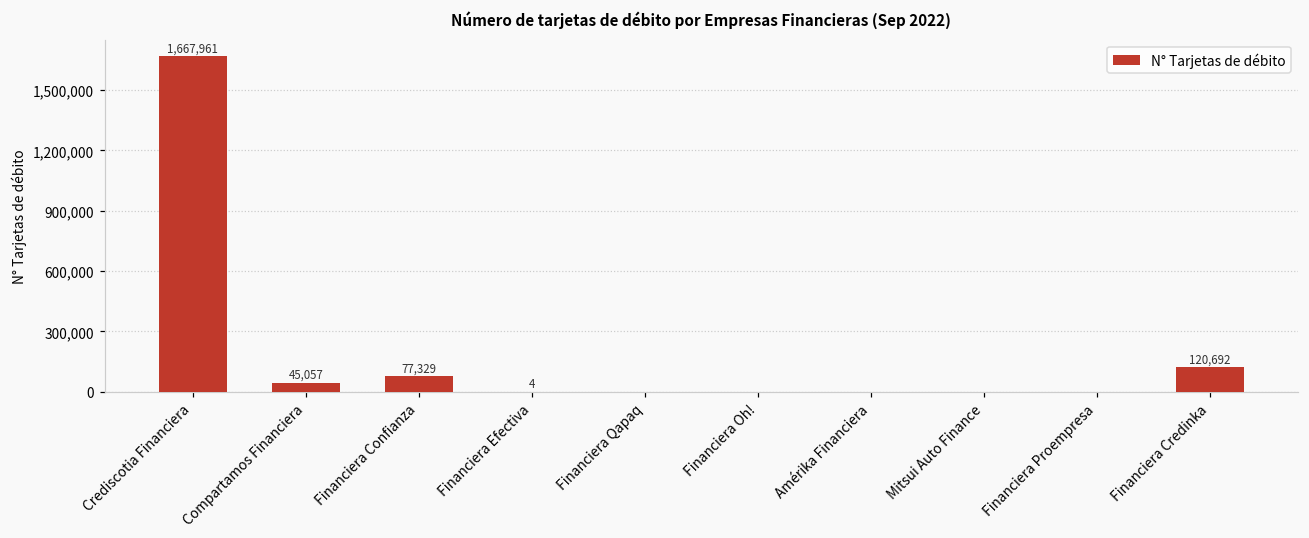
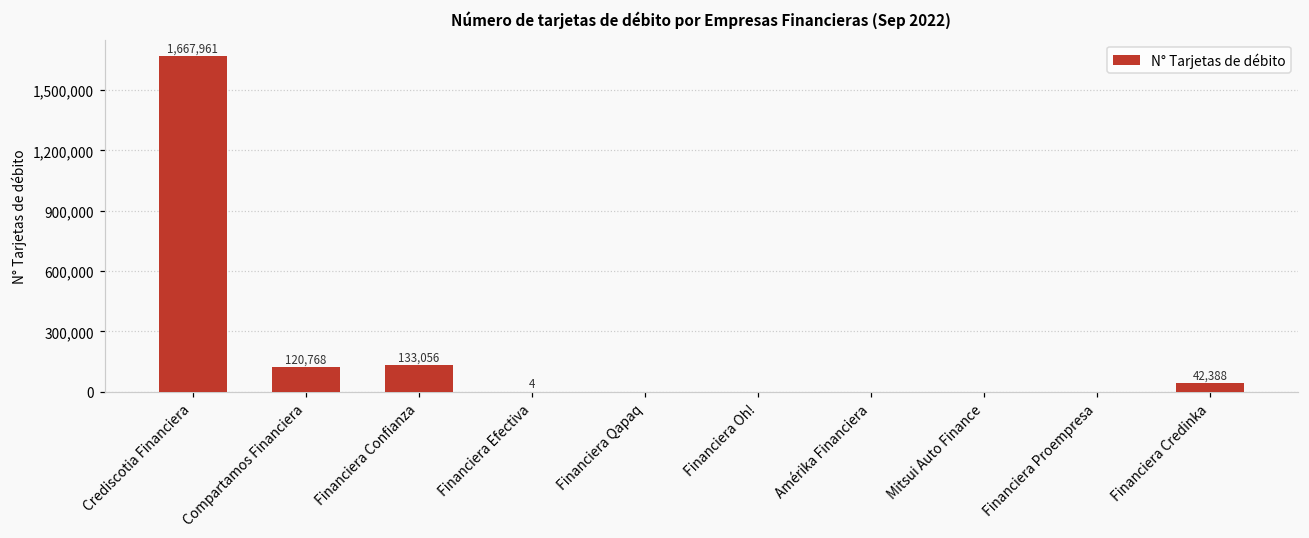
Compartamos Financiera: 45,057 -> 120,768
Financiera Confianza: 77,329 -> 133,056
Financiera Credinka: 120,692 -> 42,388
